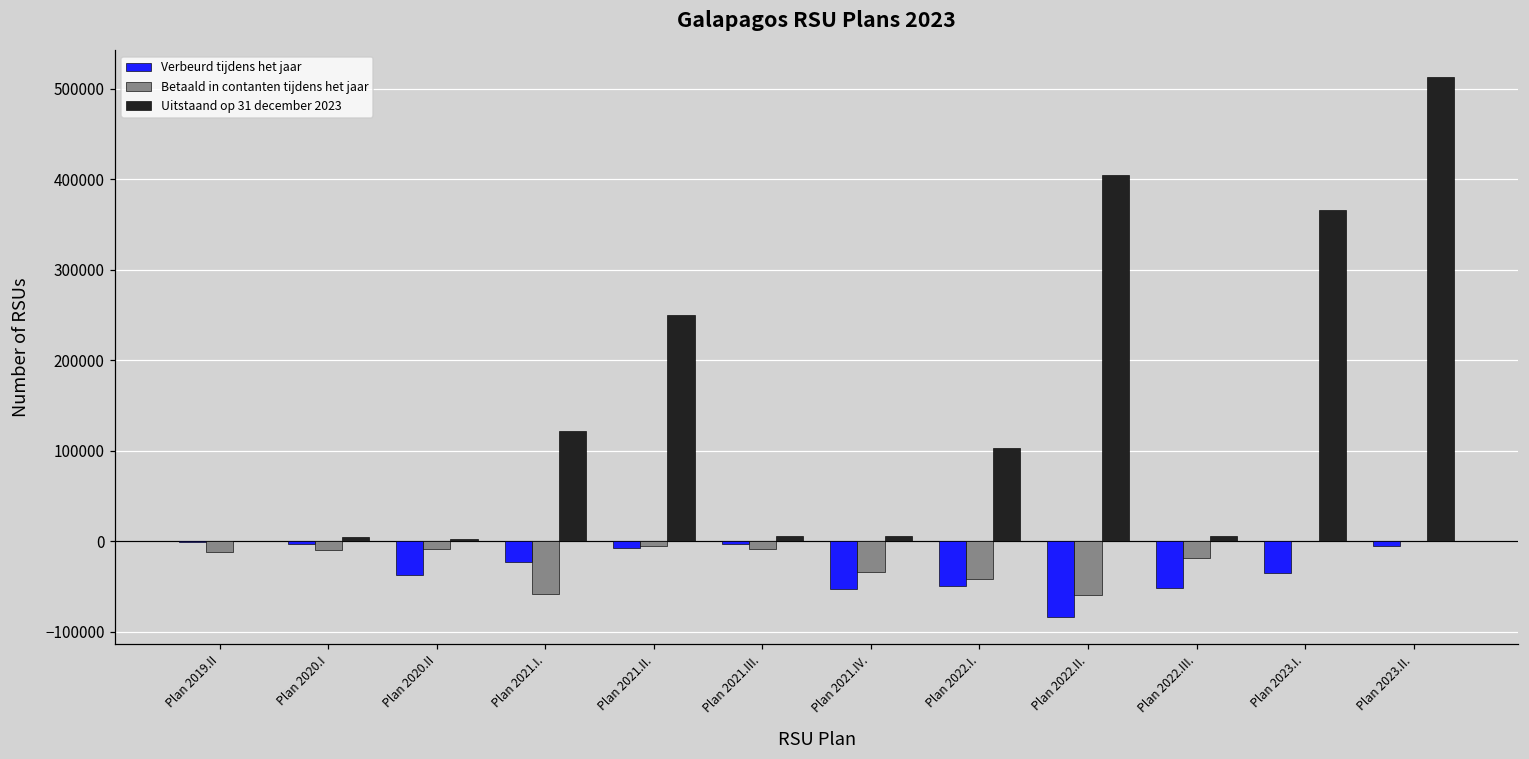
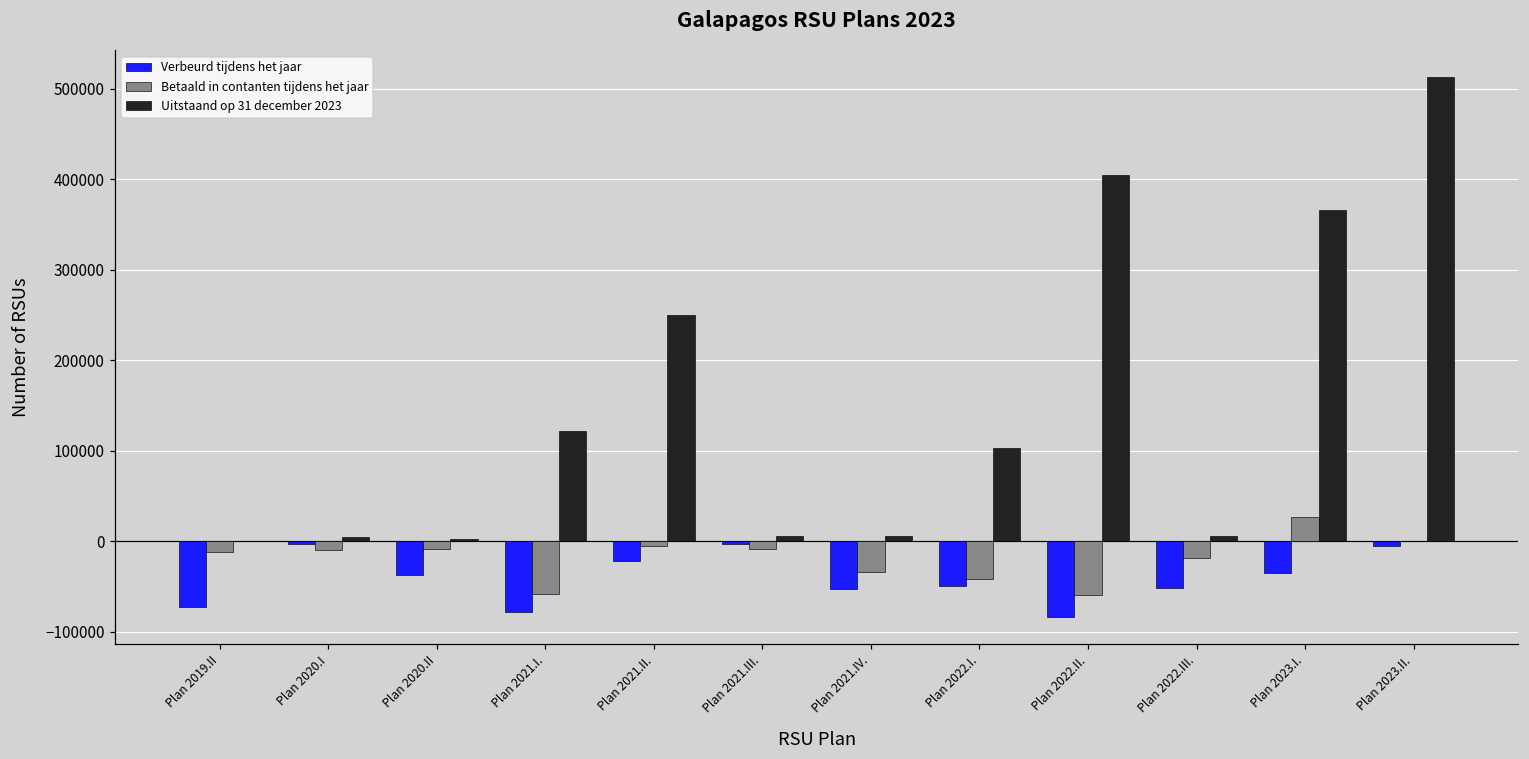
Verbeurd tijdens het jaar, Plan 2019.II: 0 -> -70000
Verbeurd tijdens het jaar, Plan 2021.I.: -20000 -> -80000
Verbeurd tijdens het jaar, Plan 2021.II.: -10000 -> -20000
Betaald in contanten tijdens het jaar, Plan 2023.I.: 0 -> 30000
